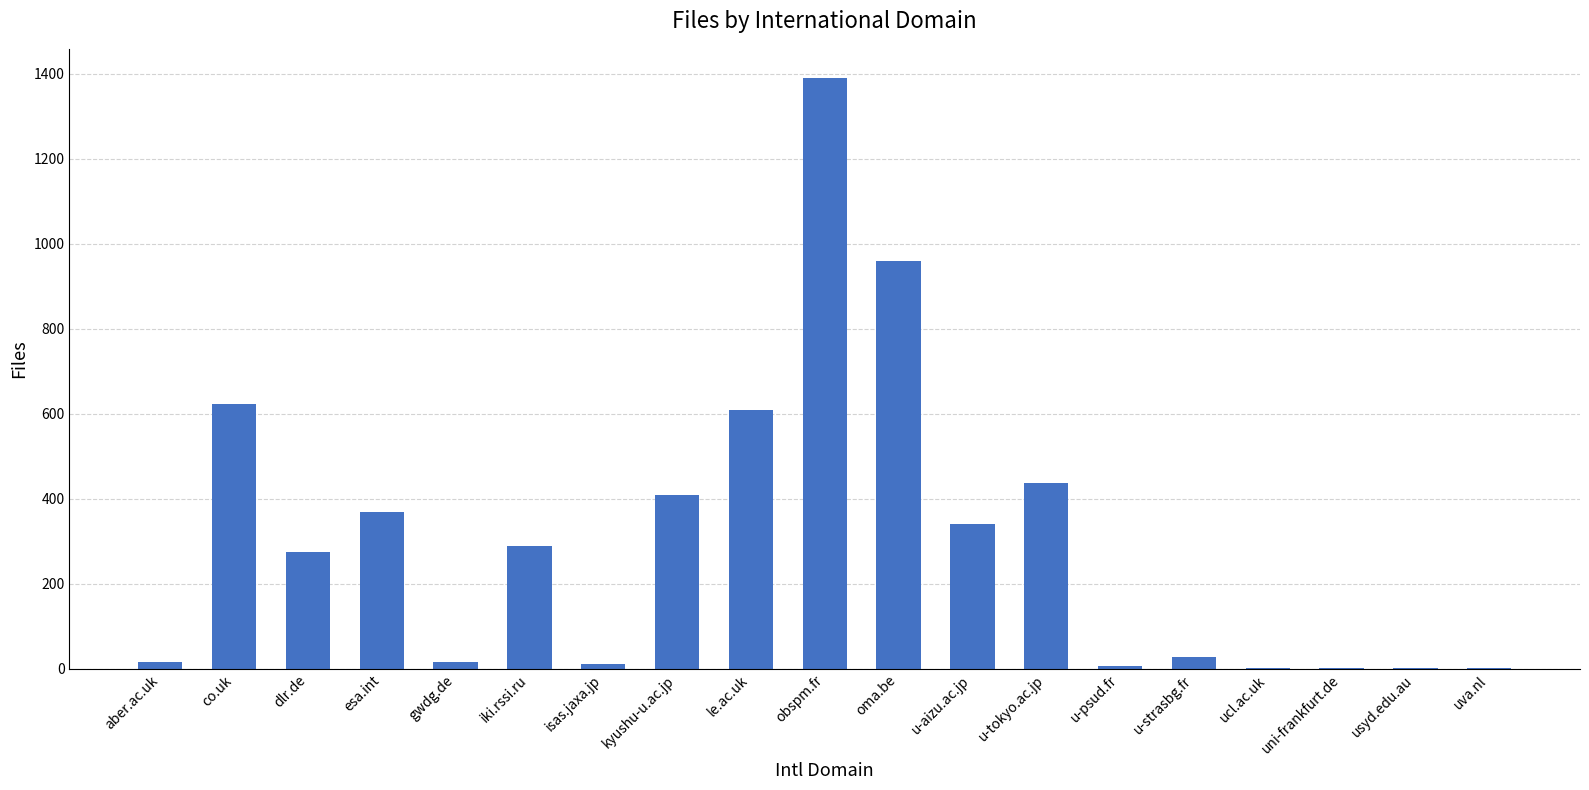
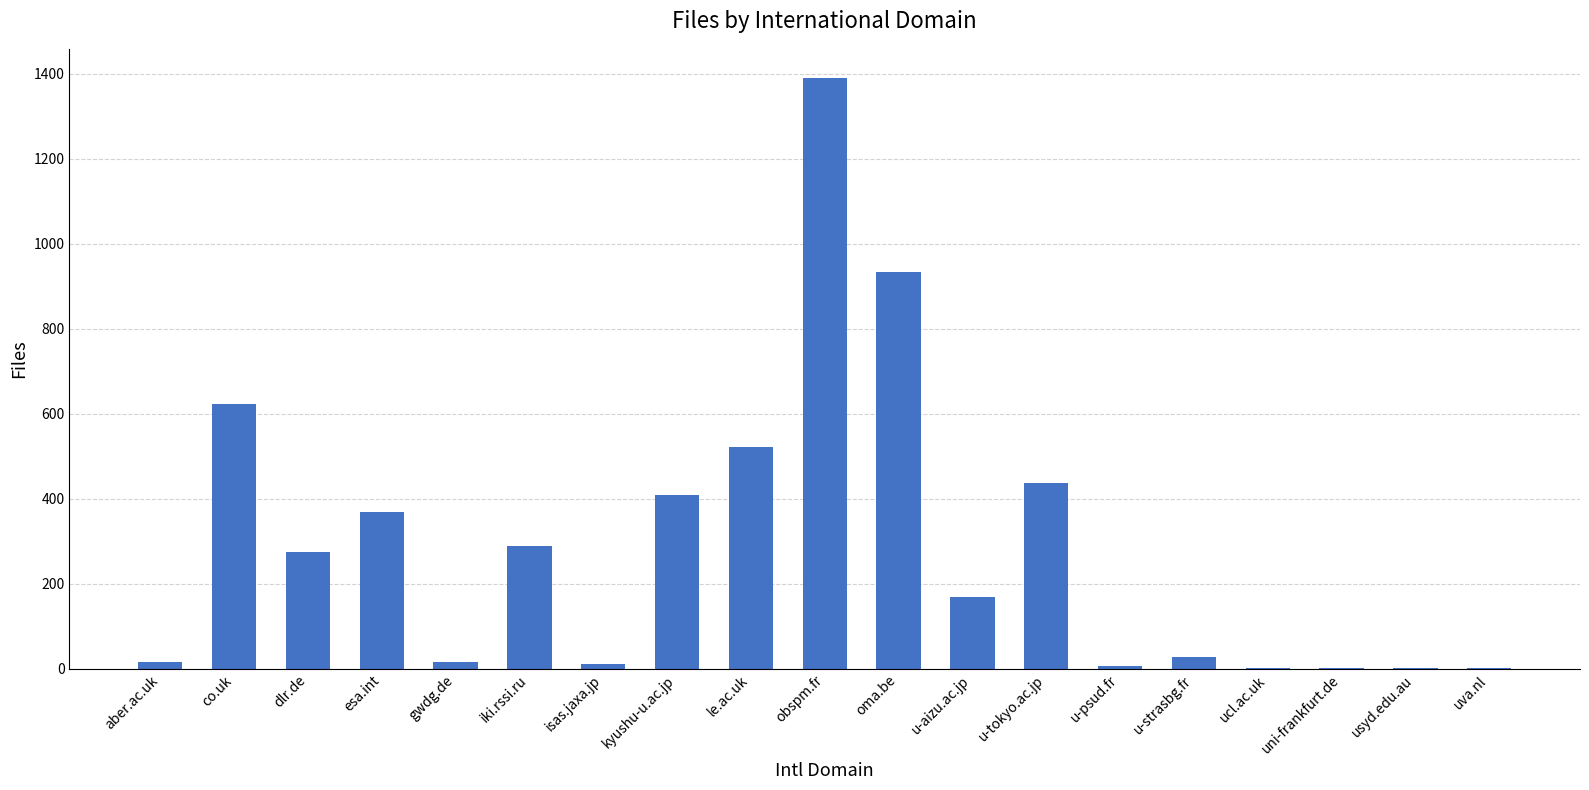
le.ac.uk: 610 -> 520
oma.be: 960 -> 930
u-aizu.ac.jp: 340 -> 170
